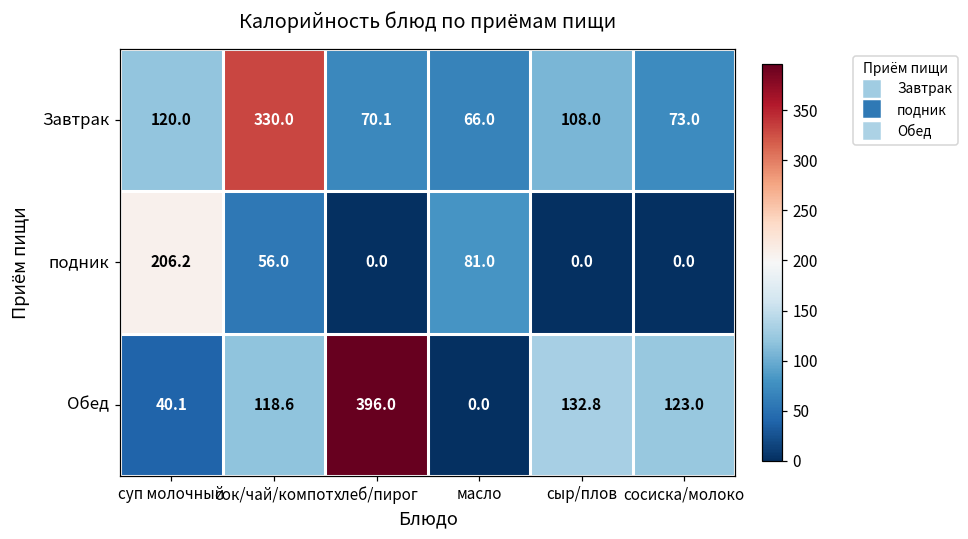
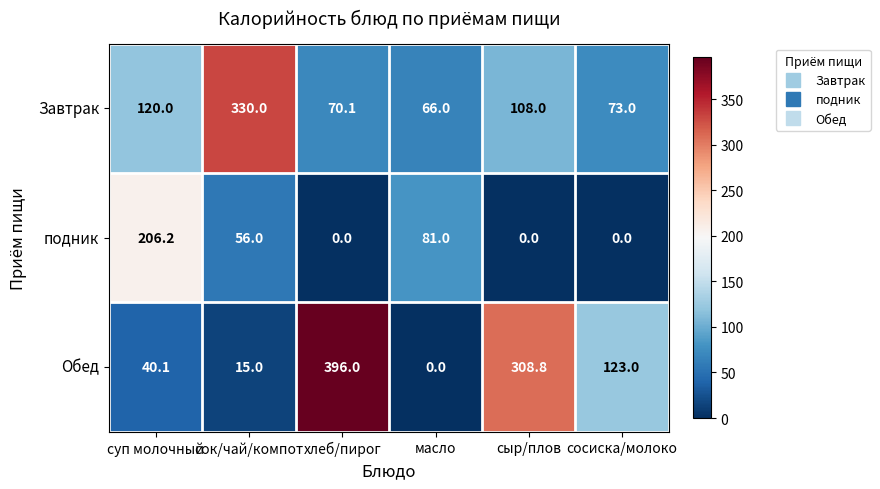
Обед, сок/чай/компот: 118.6 -> 15.0
Обед, сыр/плов: 132.8 -> 308.8
